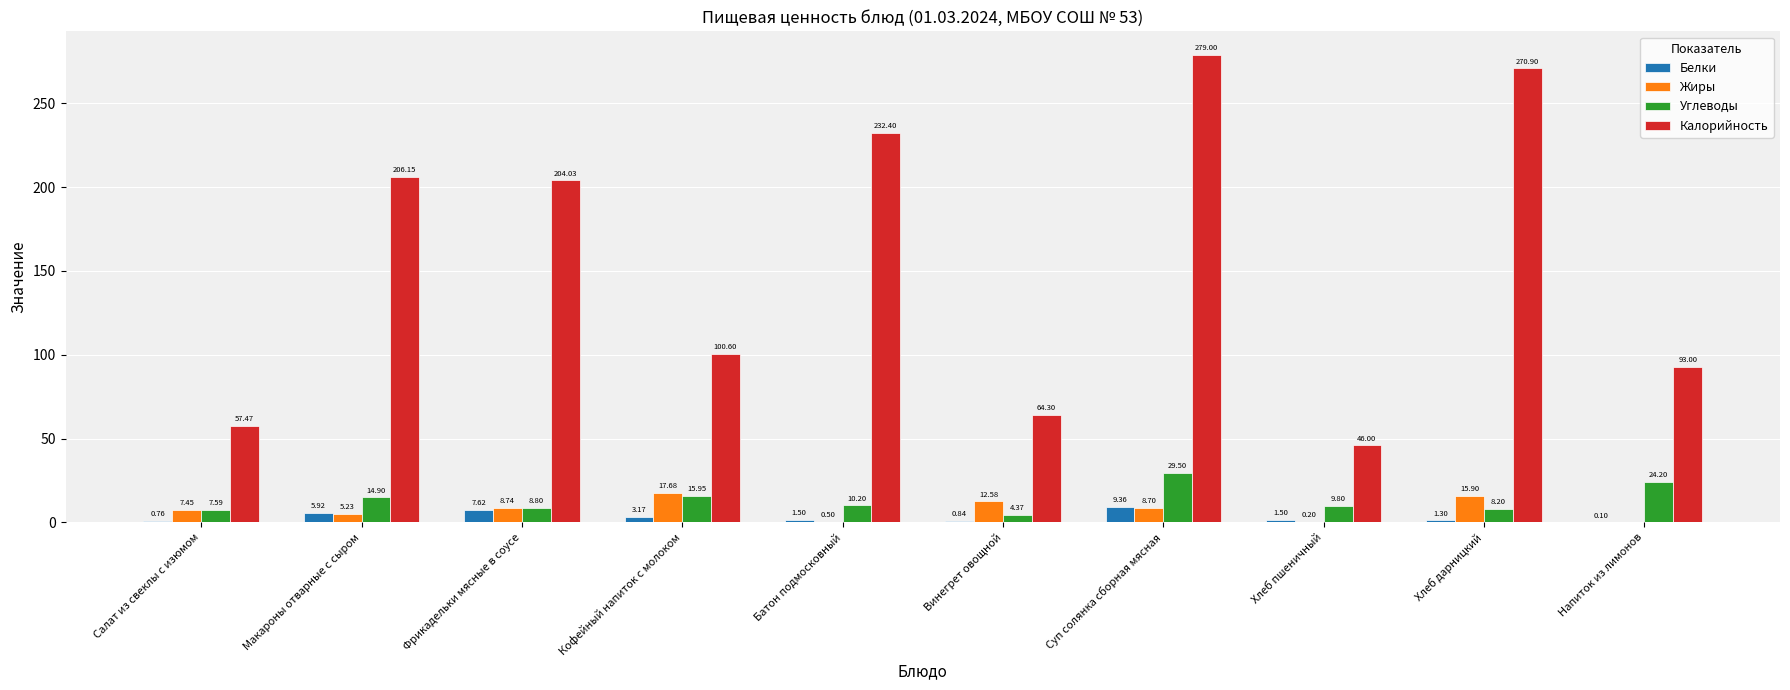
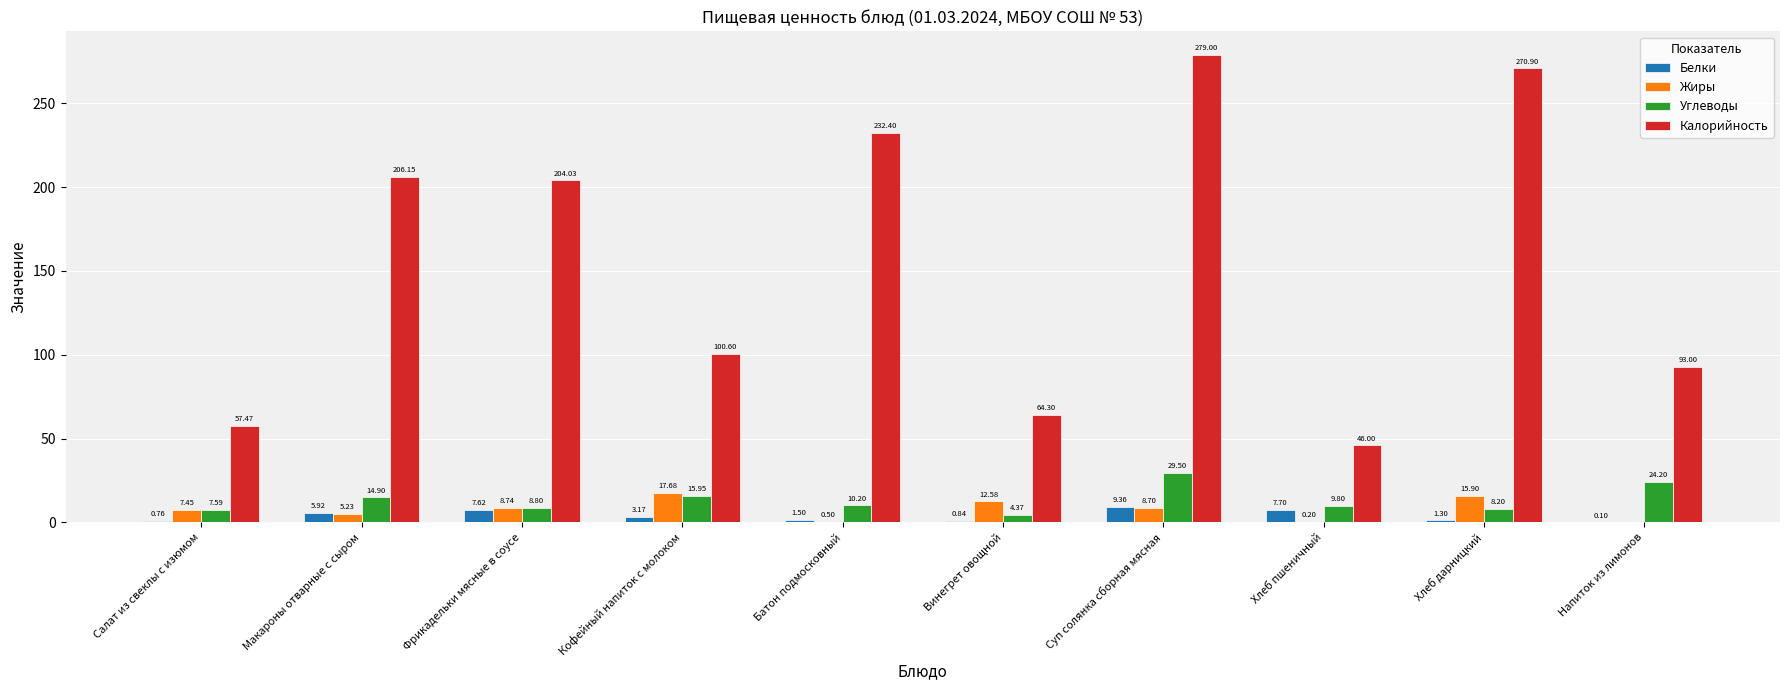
Белки, Хлеб пшеничный: 1.50 -> 7.70
